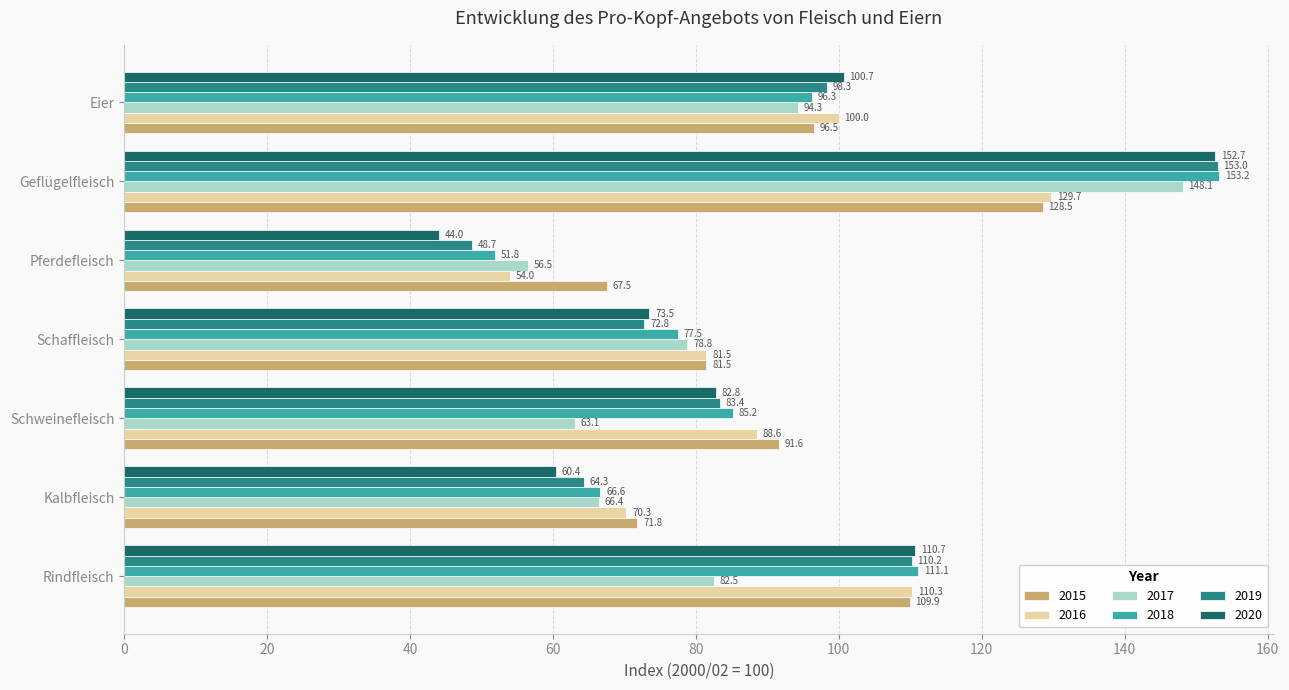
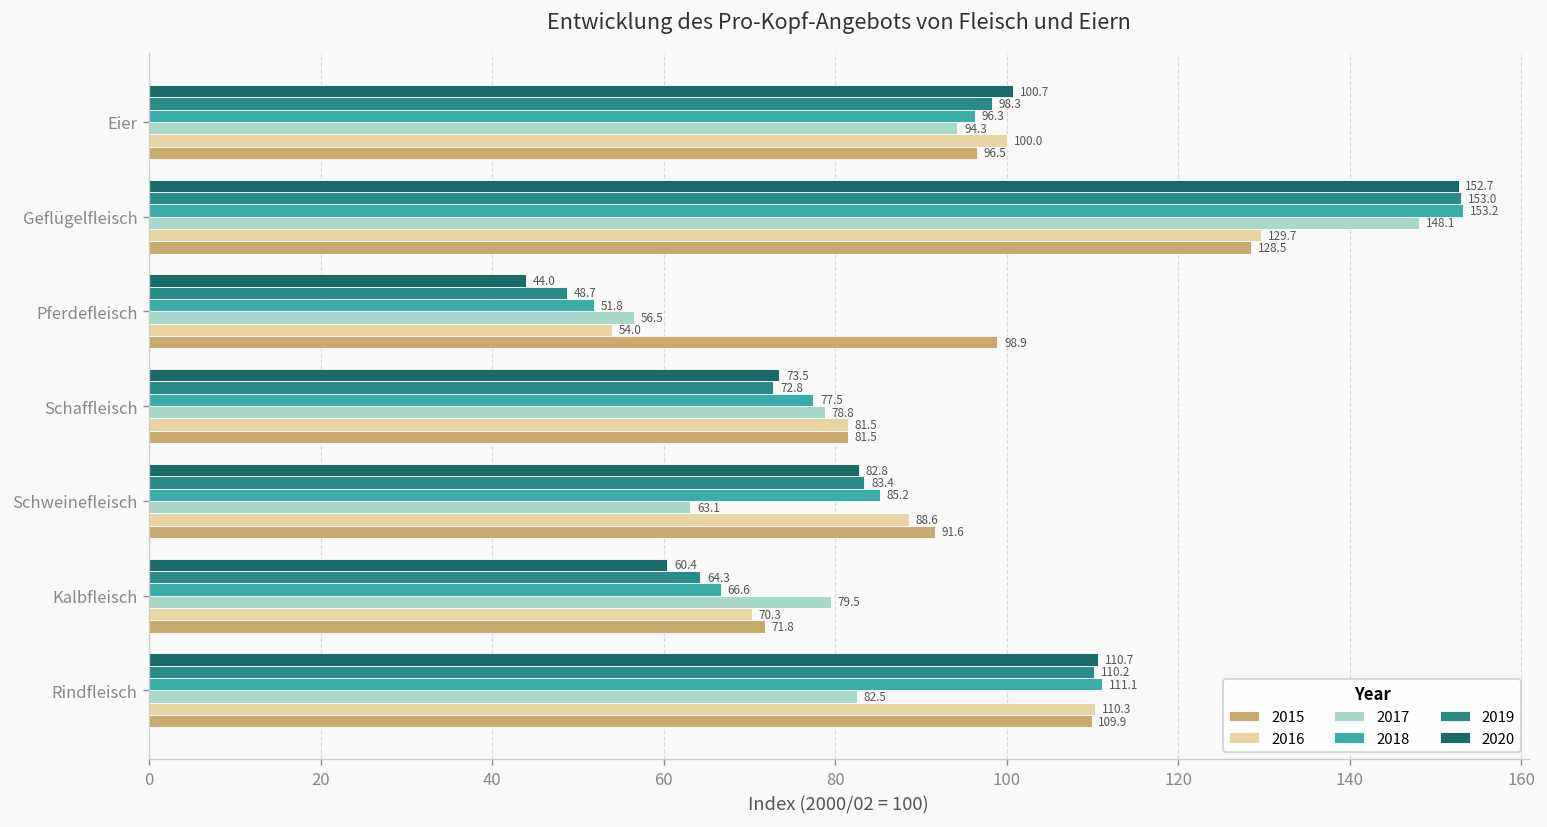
2015, Pferdefleisch: 67.5 -> 98.9
2017, Kalbfleisch: 66.4 -> 79.5
